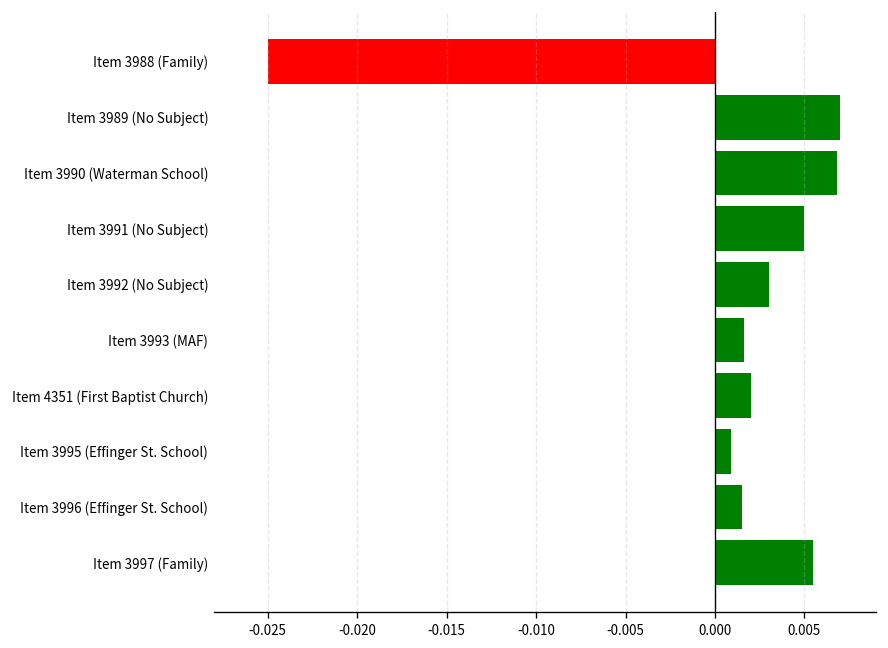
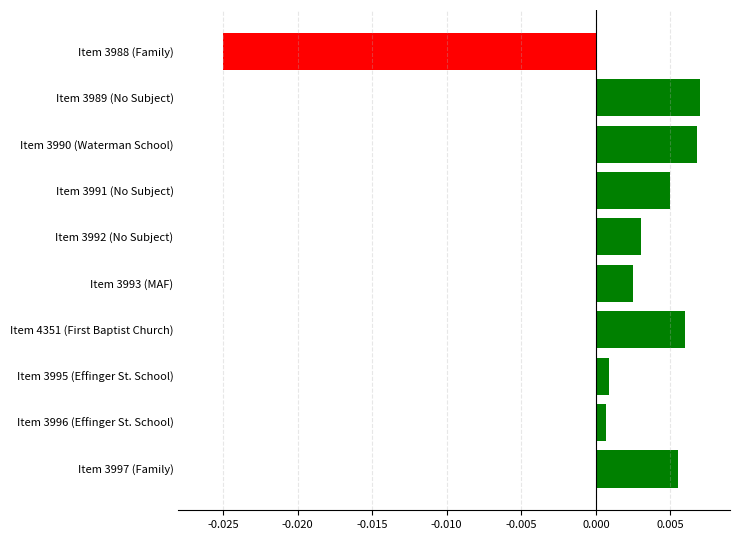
Item 3993 (MAF): 0.0016 -> 0.0025
Item 4351 (First Baptist Church): 0.002 -> 0.006
Item 3996 (Effinger St. School): 0.0015 -> 0.0007
